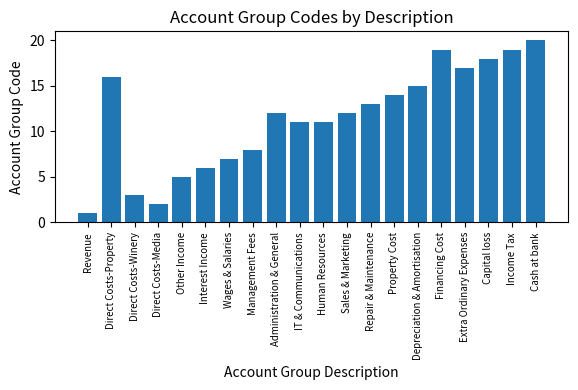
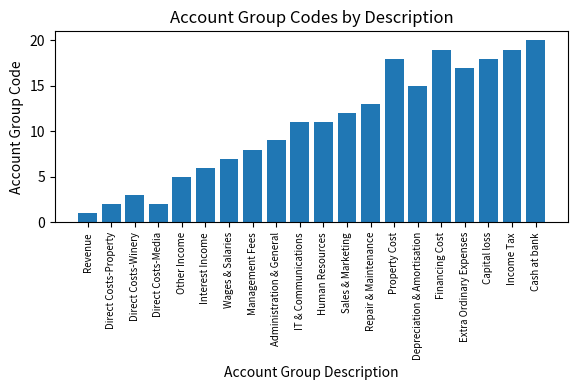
Direct Costs-Property: 16 -> 2
Administration & General: 12 -> 9
Property Cost: 14 -> 18
